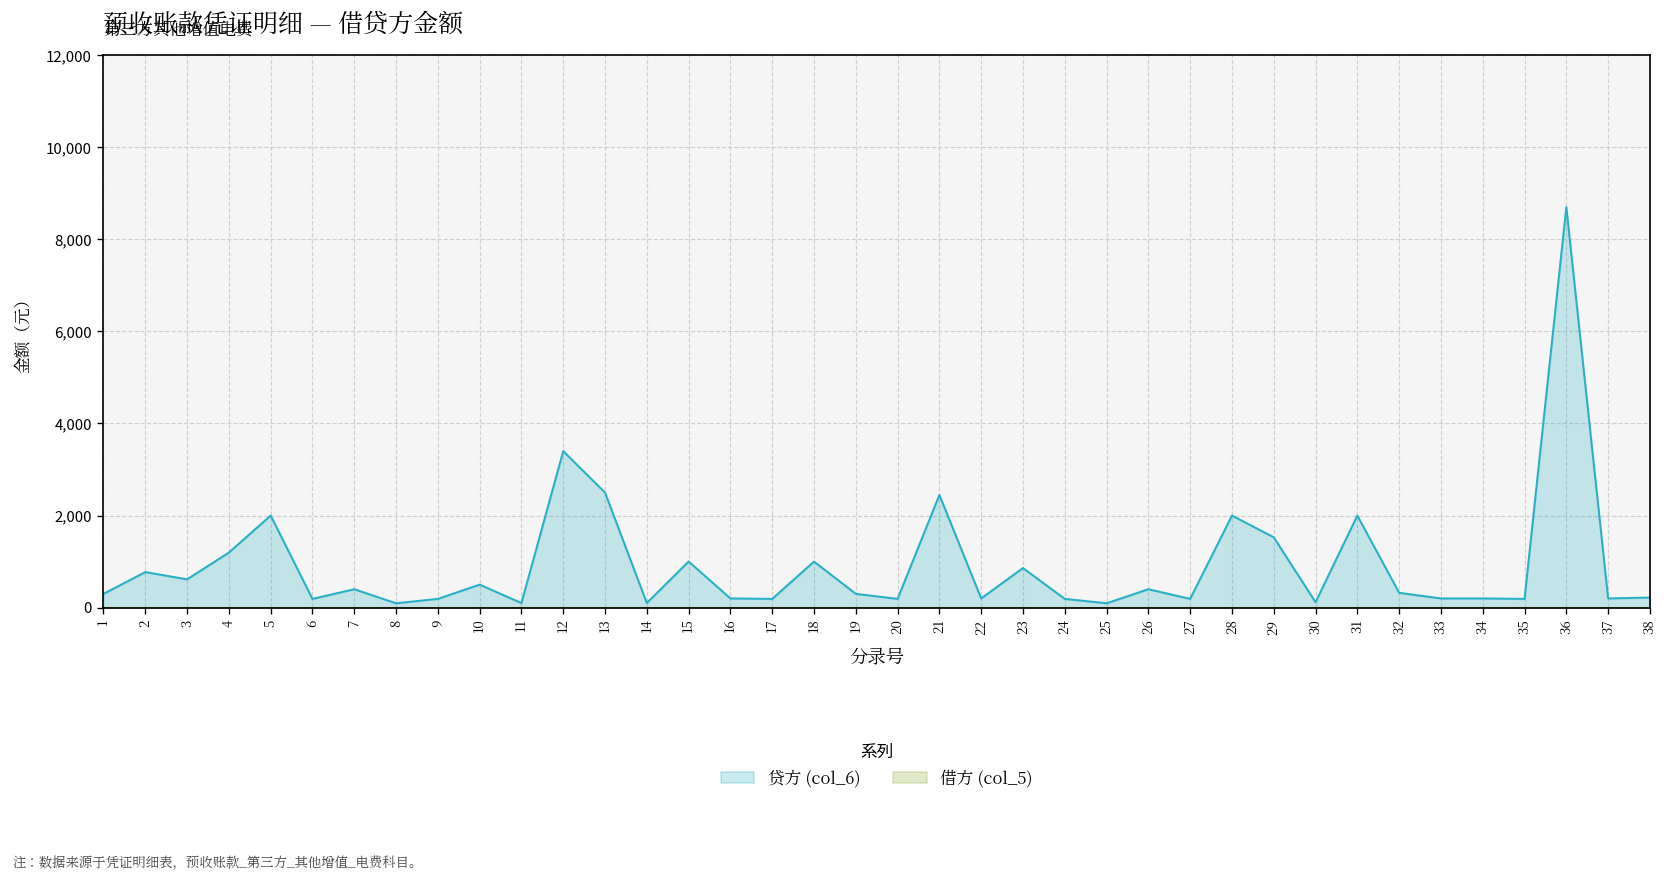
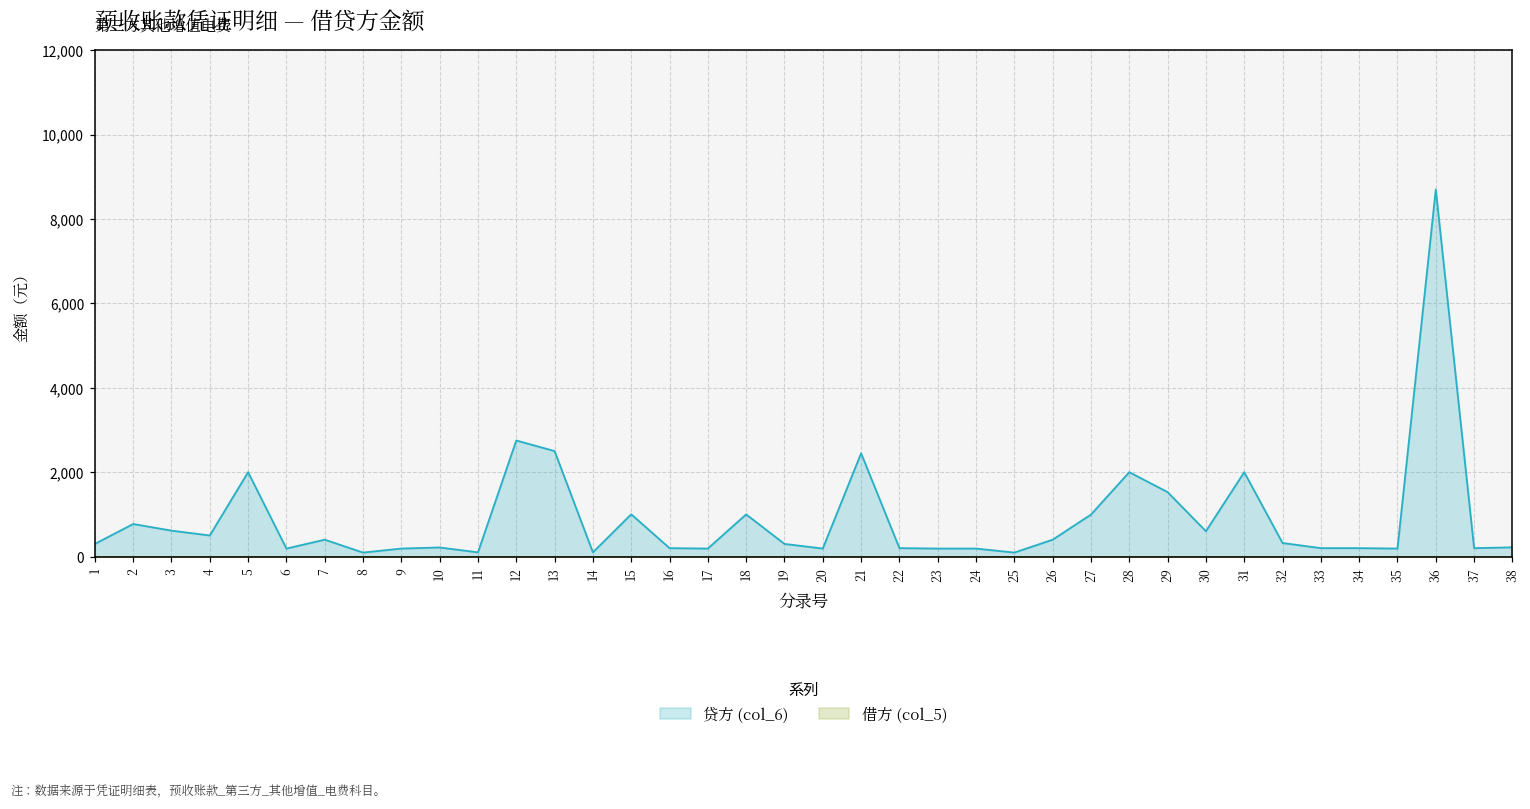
贷方 (col_6), 4: 1,200 -> 500
贷方 (col_6), 10: 500 -> 200
贷方 (col_6), 12: 3,400 -> 2,800
贷方 (col_6), 23: 900 -> 200
贷方 (col_6), 27: 200 -> 1,000
贷方 (col_6), 30: 100 -> 600
